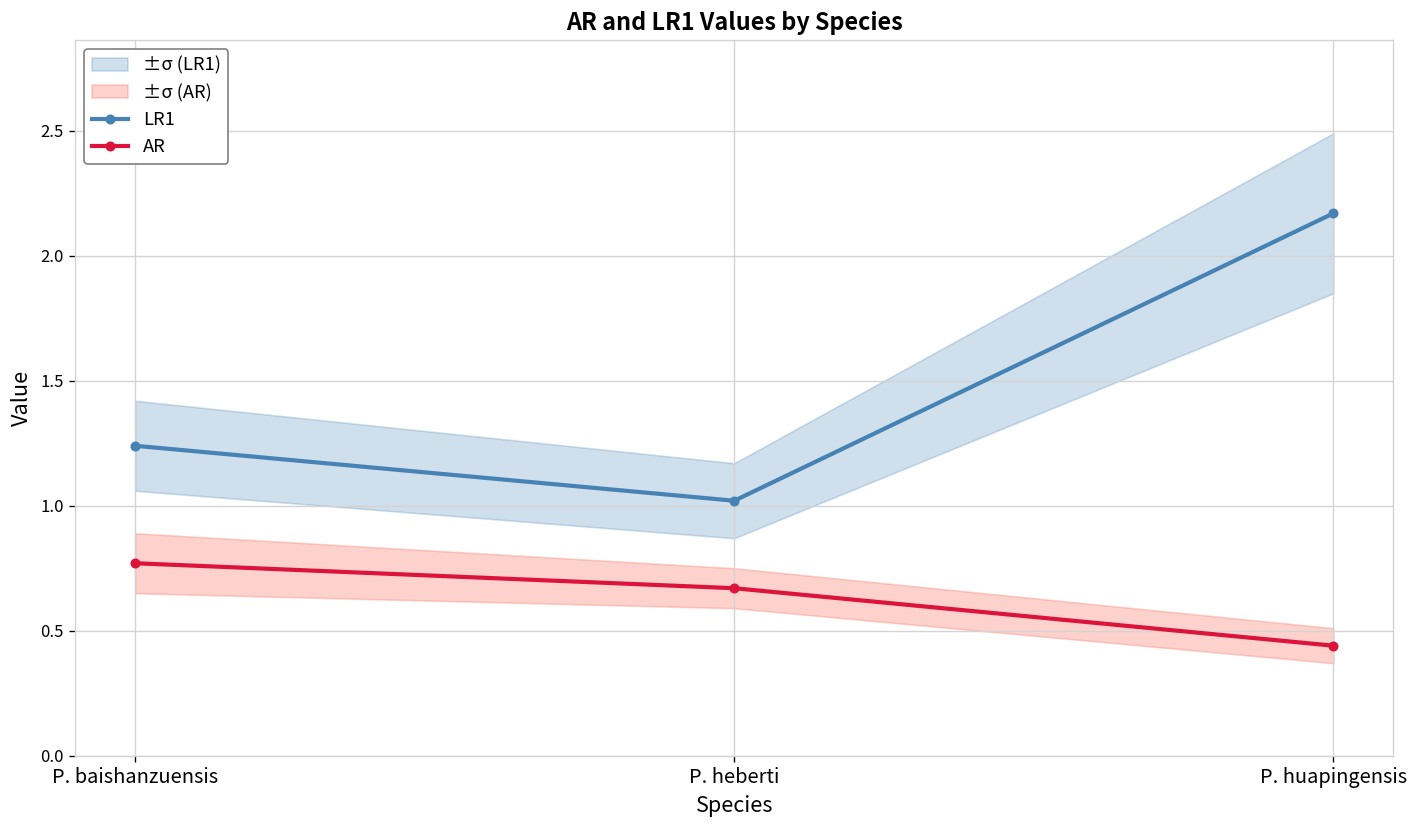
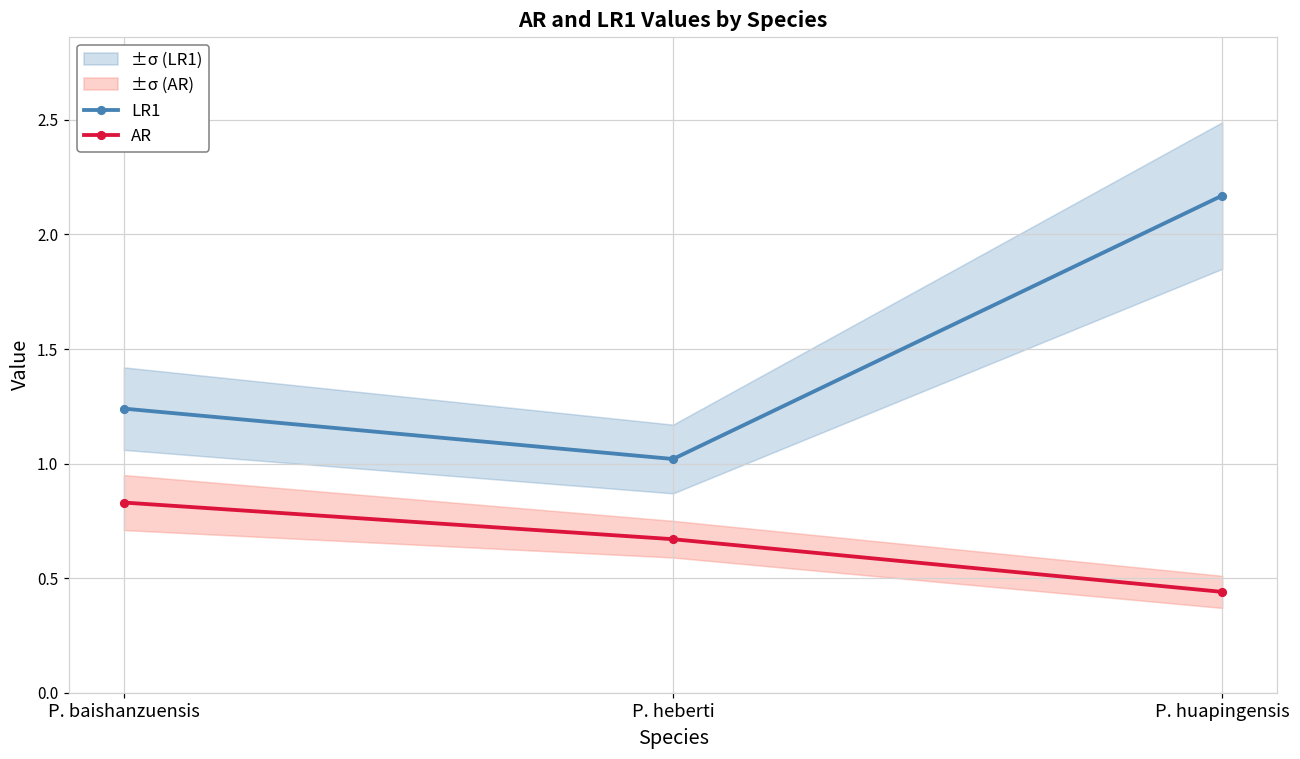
AR, P. baishanzuensis: 0.77 -> 0.83
